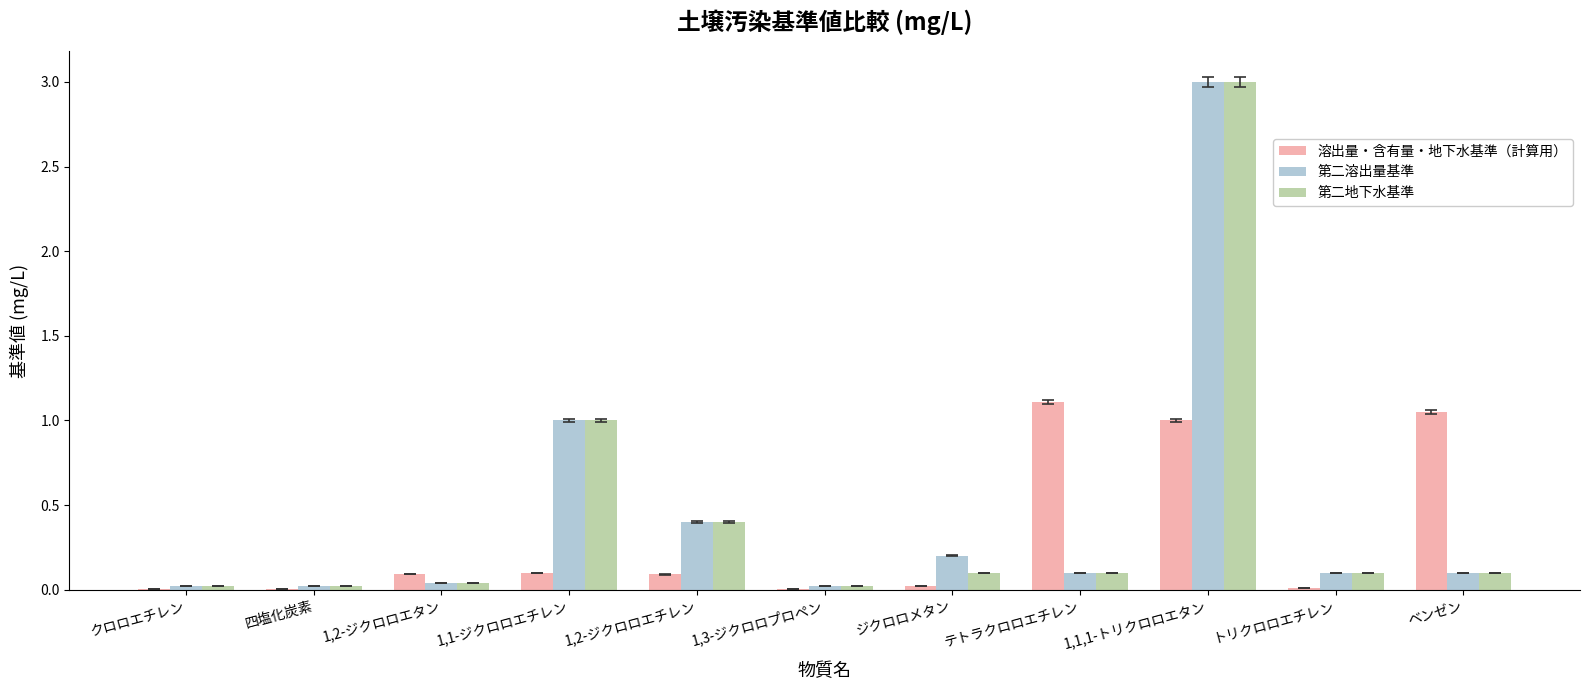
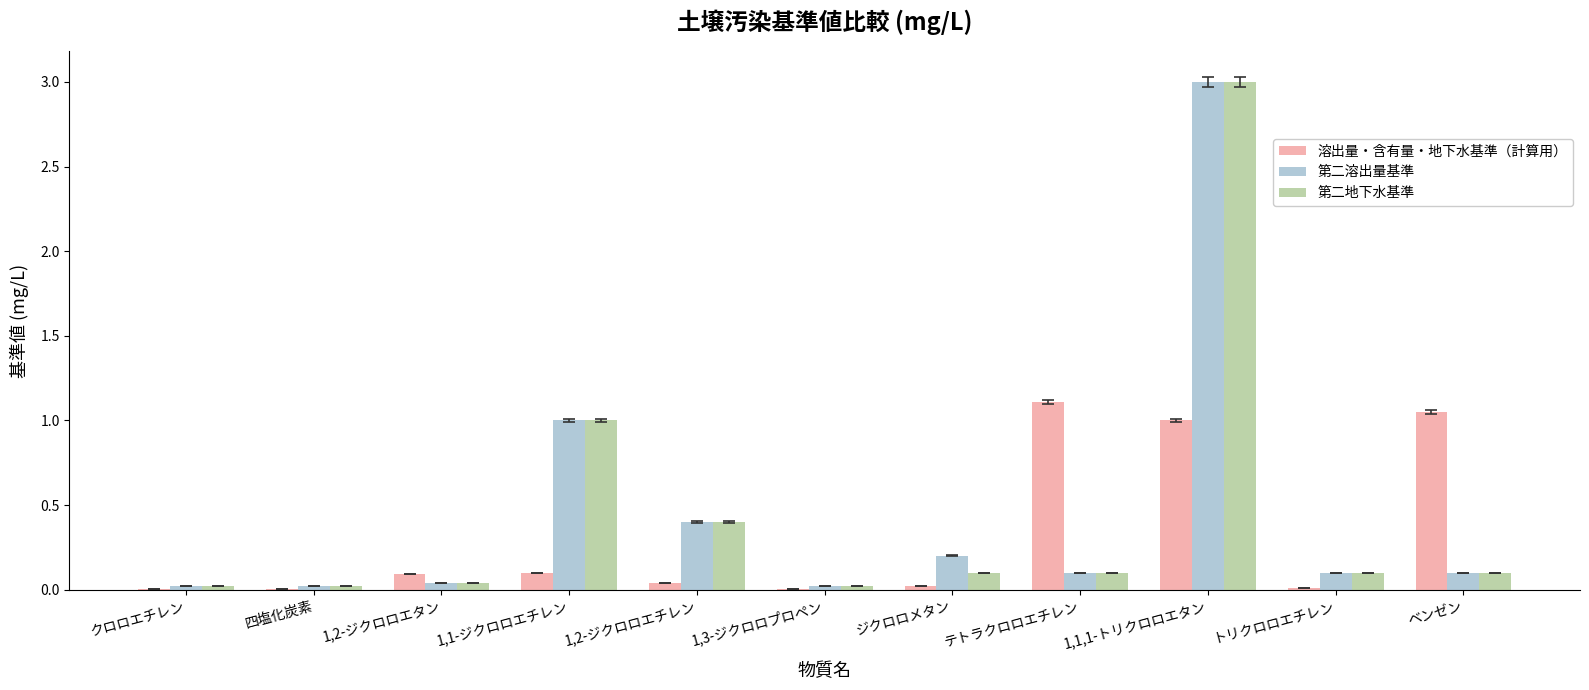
溶出量・含有量・地下水基準（計算用）, 1,2-ジクロロエチレン: 0.09 -> 0.04
